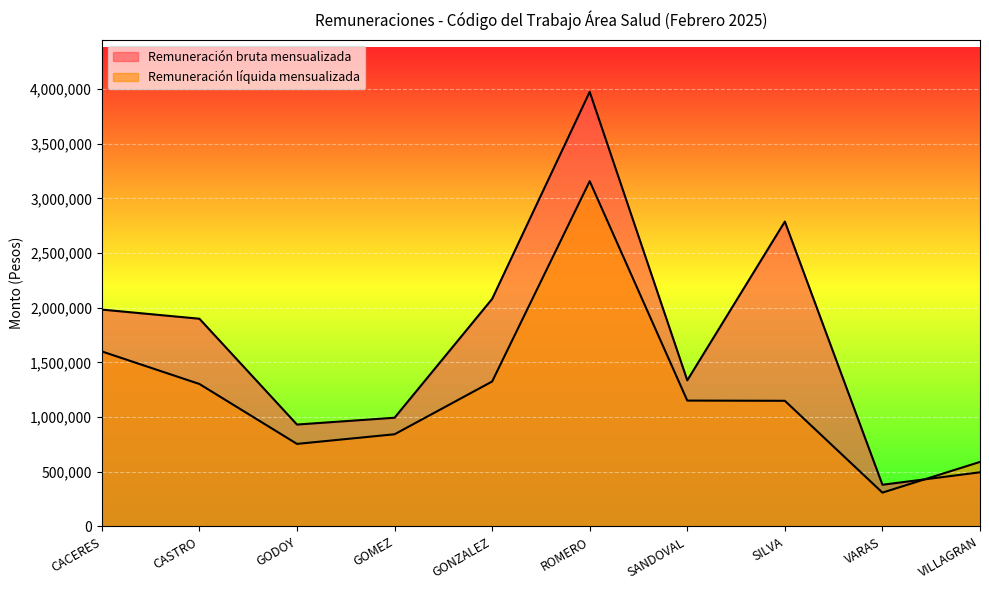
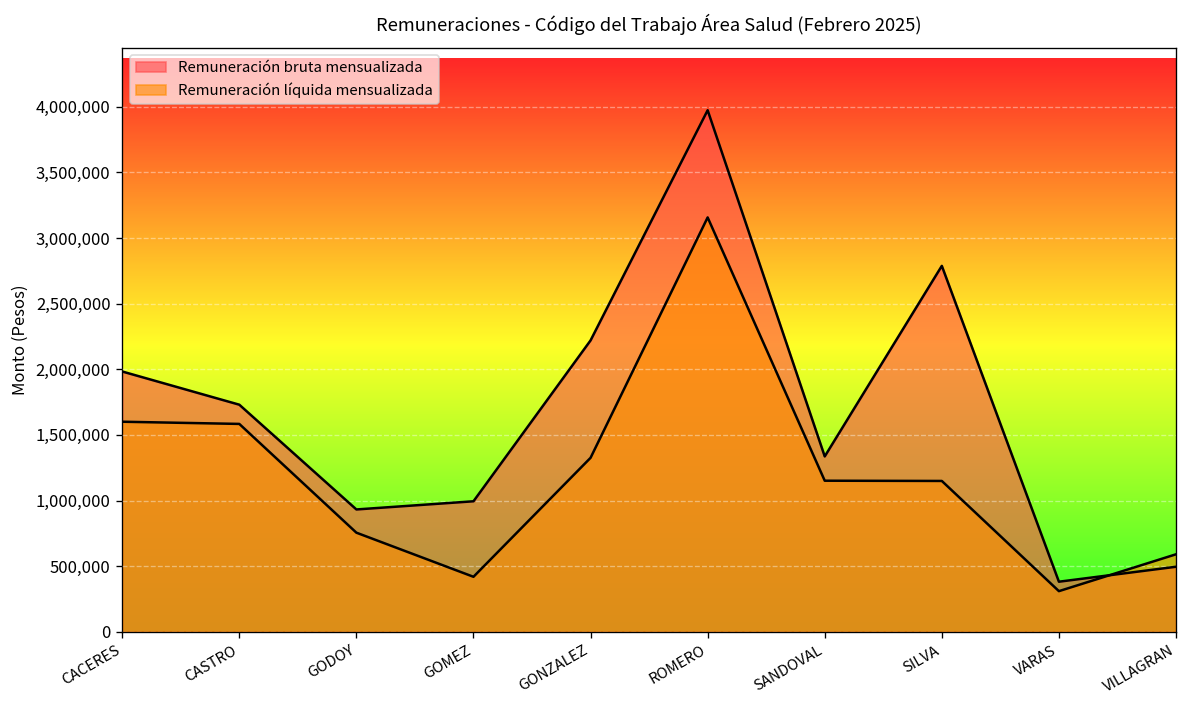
Remuneración bruta mensualizada, CASTRO: 1,900,000 -> 1,730,000
Remuneración líquida mensualizada, CASTRO: 1,300,000 -> 1,580,000
Remuneración líquida mensualizada, GOMEZ: 840,000 -> 420,000
Remuneración bruta mensualizada, GONZALEZ: 2,080,000 -> 2,220,000
